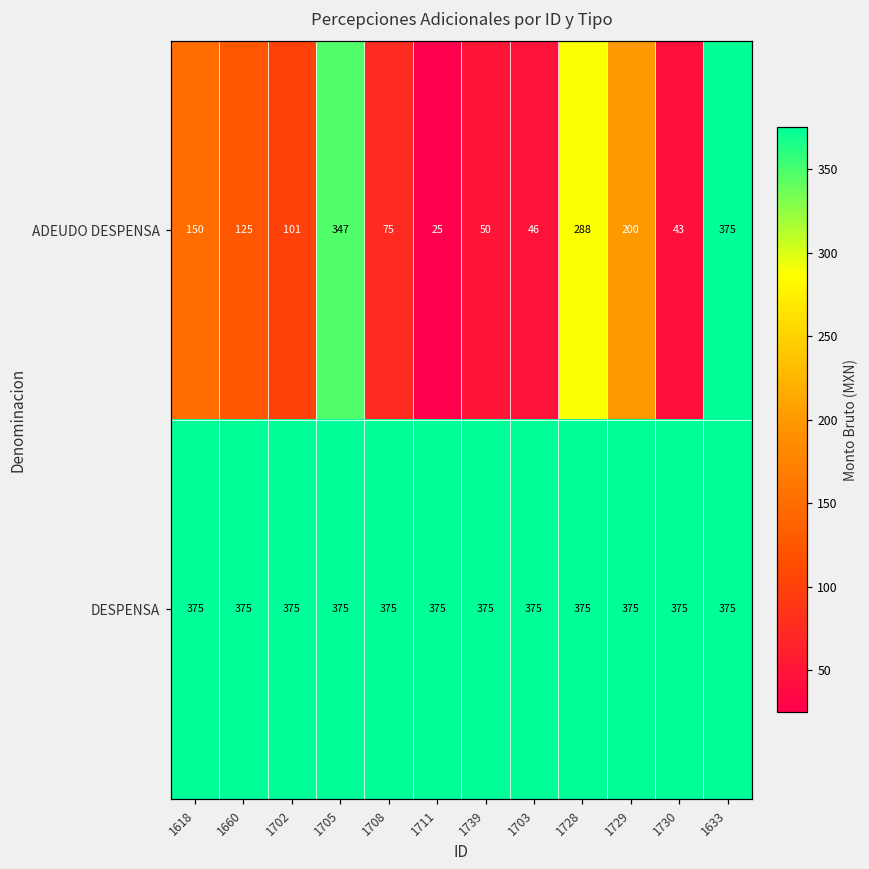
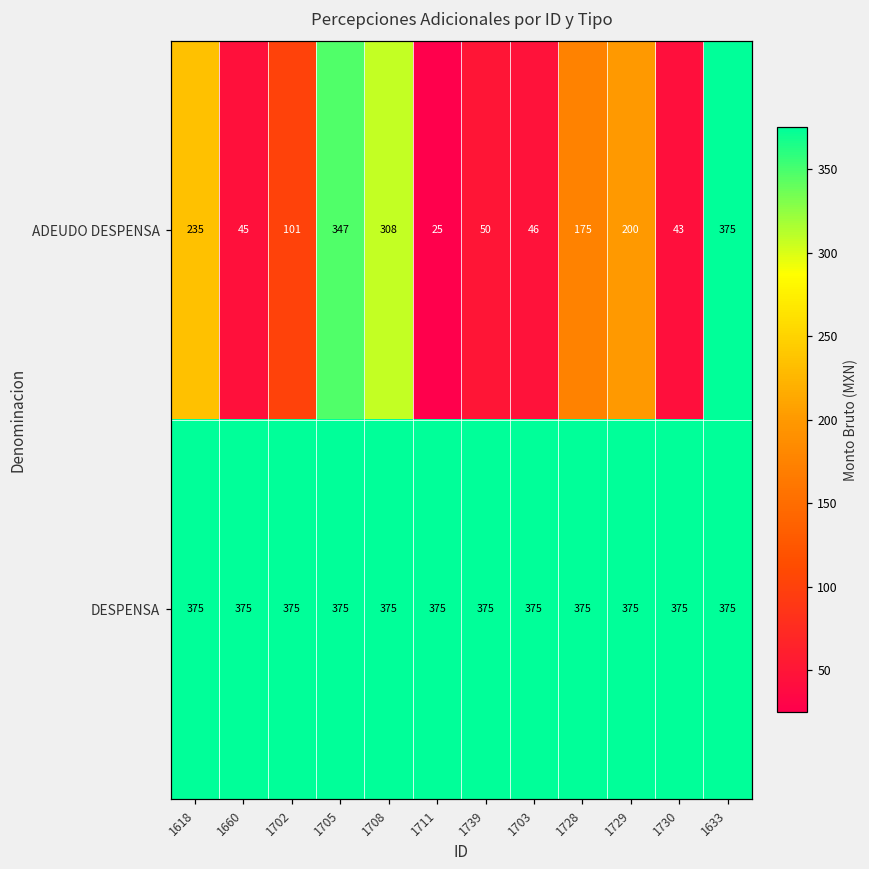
ADEUDO DESPENSA, 1618: 150 -> 235
ADEUDO DESPENSA, 1660: 125 -> 45
ADEUDO DESPENSA, 1708: 75 -> 308
ADEUDO DESPENSA, 1728: 288 -> 175
